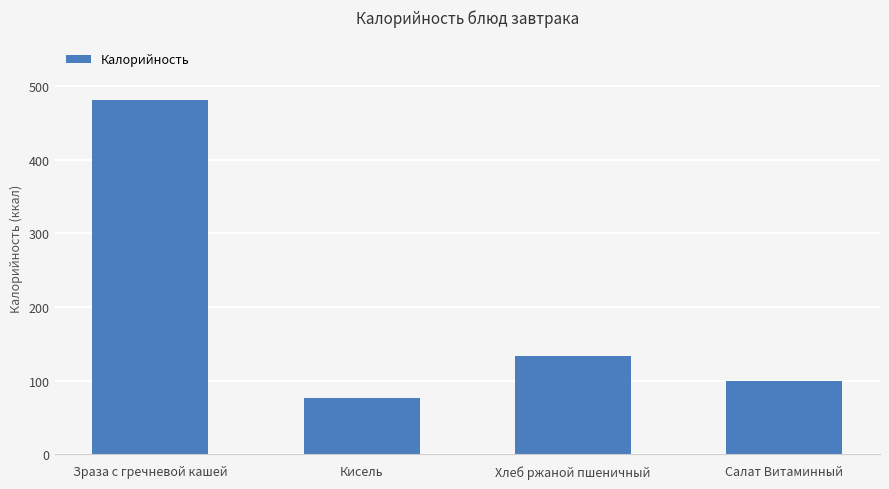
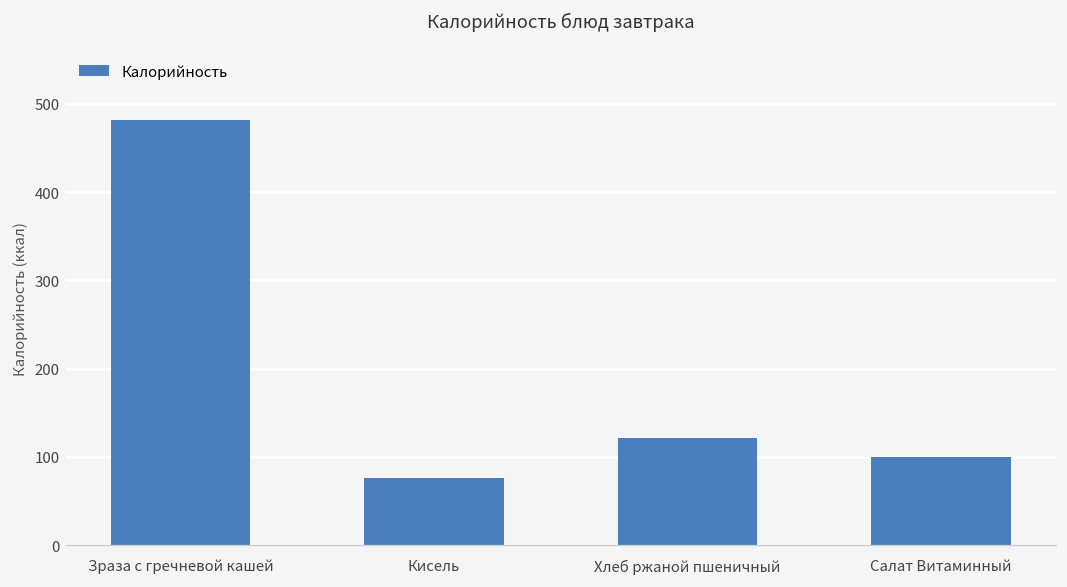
Хлеб ржаной пшеничный: 130 -> 120
